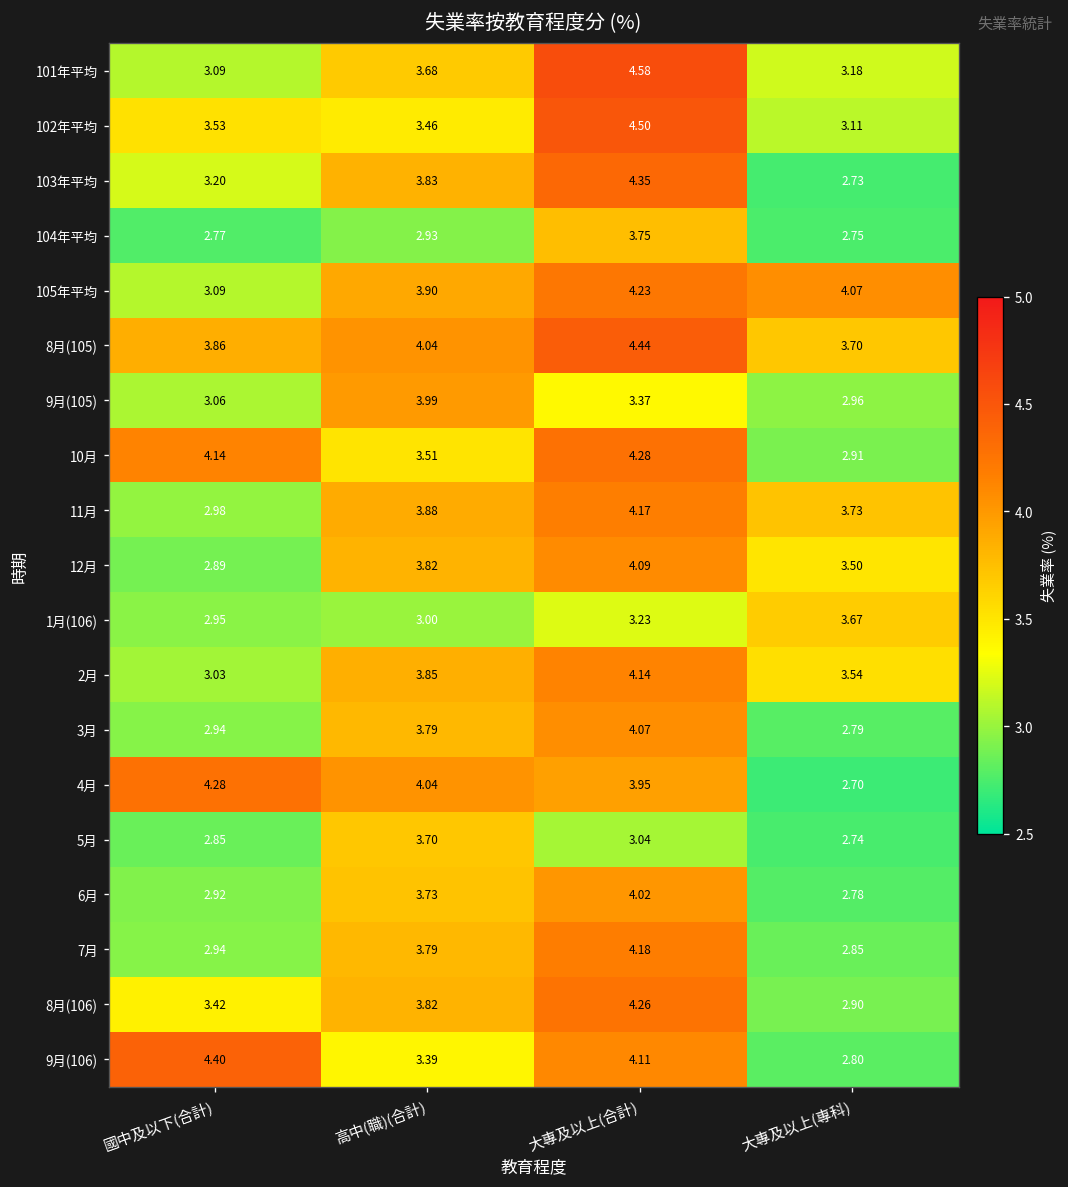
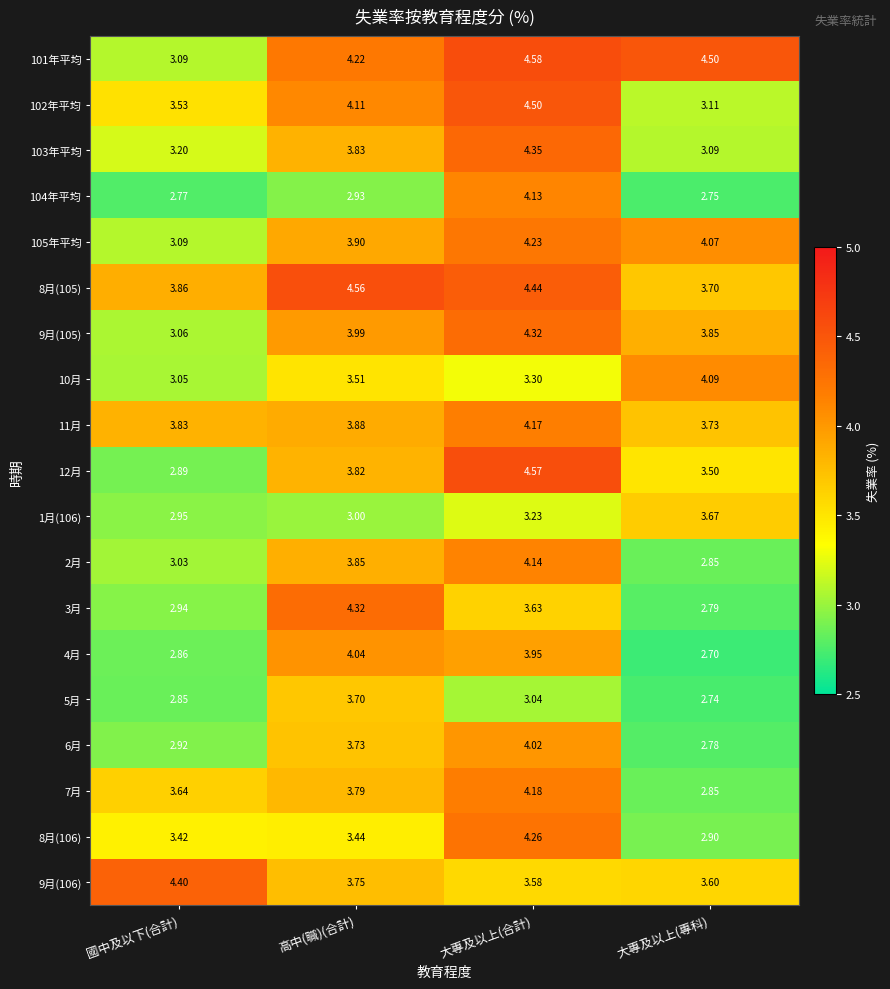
101年平均, 高中(職)(合計): 3.68 -> 4.22
101年平均, 大專及以上(專科): 3.18 -> 4.50
102年平均, 高中(職)(合計): 3.46 -> 4.11
103年平均, 大專及以上(專科): 2.73 -> 3.09
104年平均, 大專及以上(合計): 3.75 -> 4.13
8月(105), 高中(職)(合計): 4.04 -> 4.56
9月(105), 大專及以上(合計): 3.37 -> 4.32
9月(105), 大專及以上(專科): 2.96 -> 3.85
10月, 國中及以下(合計): 4.14 -> 3.05
10月, 大專及以上(合計): 4.28 -> 3.30
10月, 大專及以上(專科): 2.91 -> 4.09
11月, 國中及以下(合計): 2.98 -> 3.83
12月, 大專及以上(合計): 4.09 -> 4.57
2月, 大專及以上(專科): 3.54 -> 2.85
3月, 高中(職)(合計): 3.79 -> 4.32
3月, 大專及以上(合計): 4.07 -> 3.63
4月, 國中及以下(合計): 4.28 -> 2.86
7月, 國中及以下(合計): 2.94 -> 3.64
8月(106), 高中(職)(合計): 3.82 -> 3.44
9月(106), 高中(職)(合計): 3.39 -> 3.75
9月(106), 大專及以上(合計): 4.11 -> 3.58
9月(106), 大專及以上(專科): 2.80 -> 3.60
